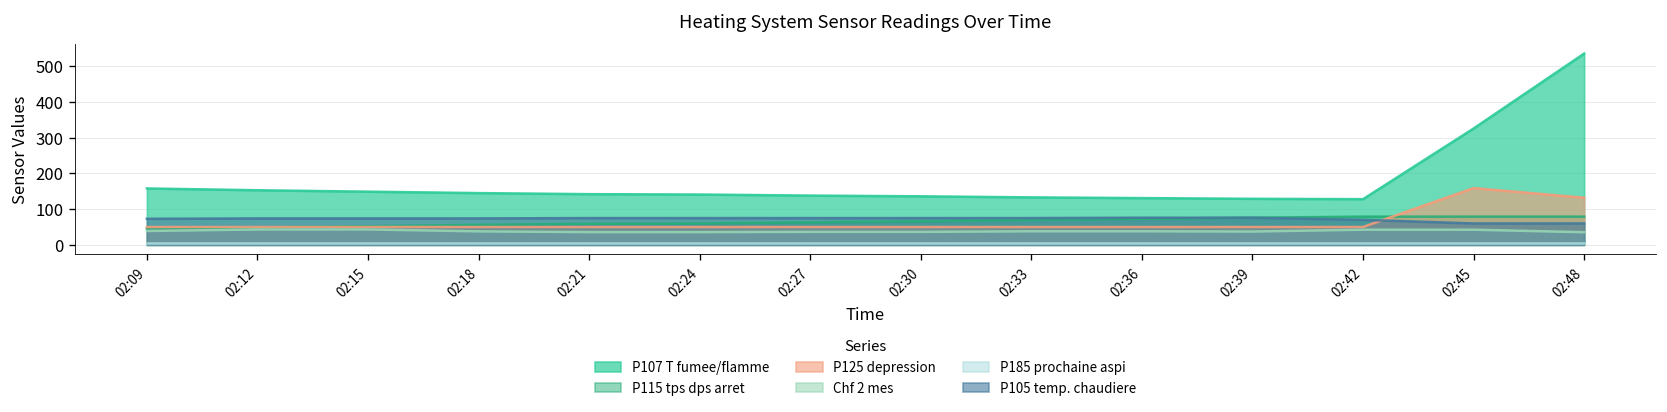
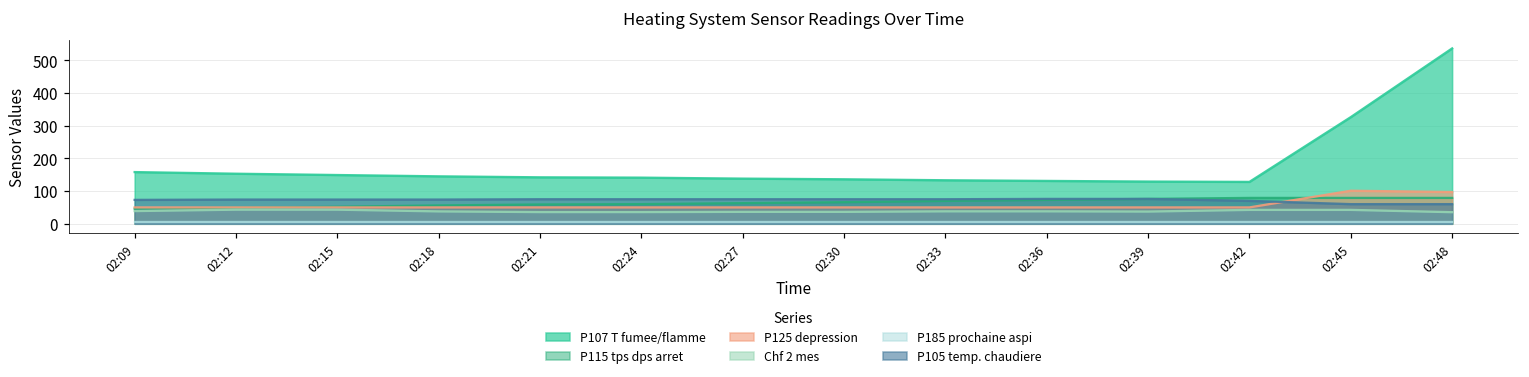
P125 depression, 02:45: 160 -> 100
P125 depression, 02:48: 130 -> 100
